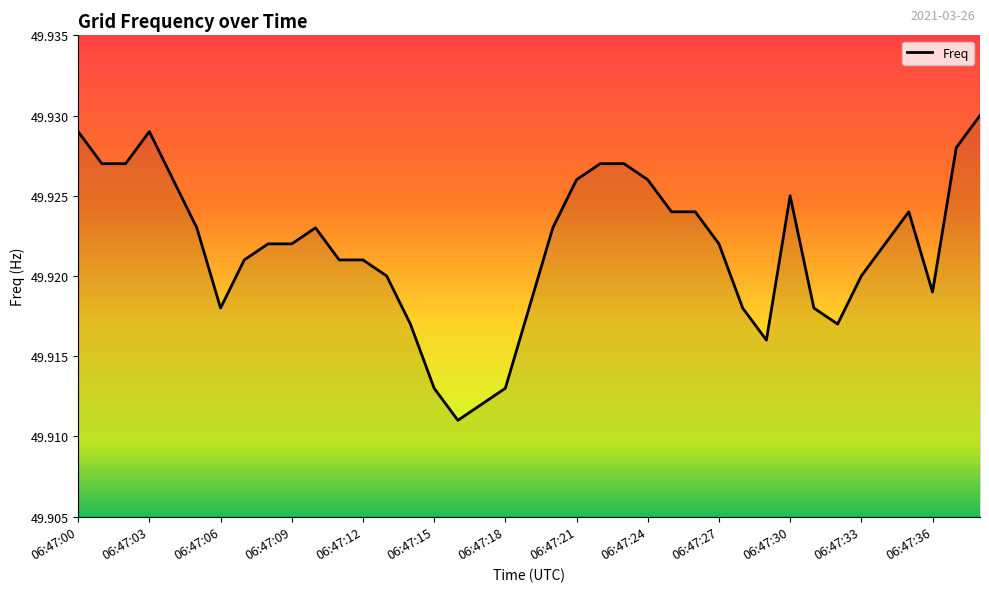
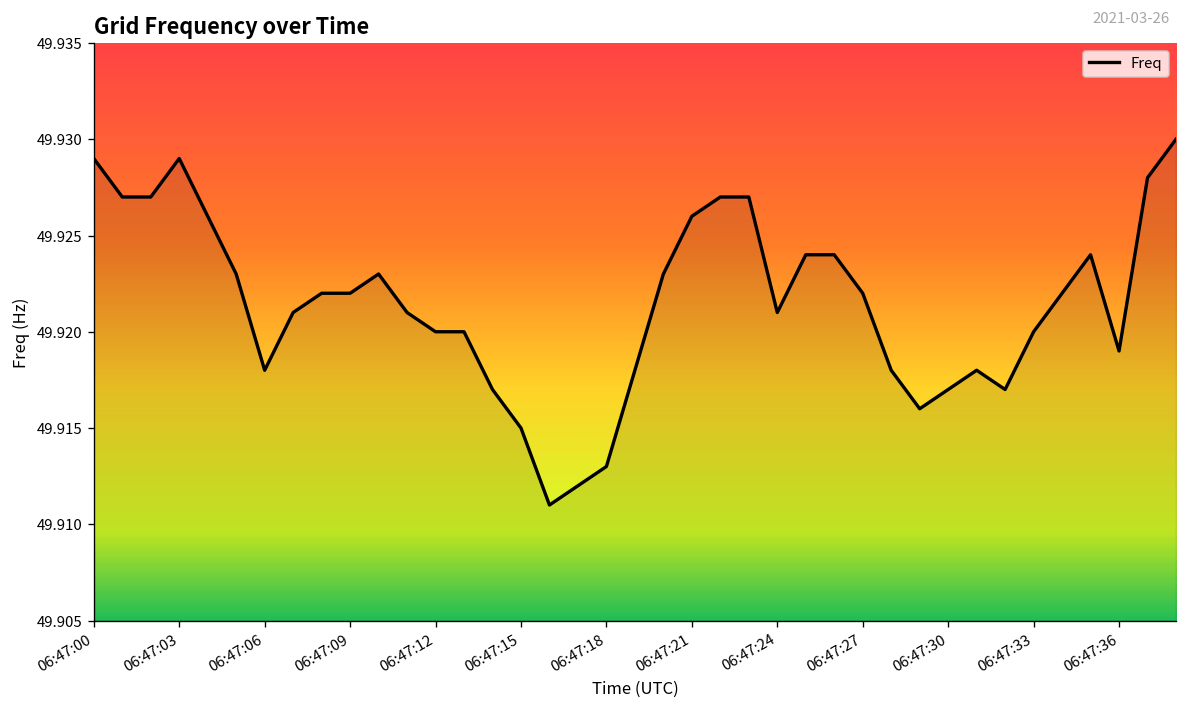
06:47:12: 49.921 -> 49.920
06:47:15: 49.913 -> 49.915
06:47:24: 49.926 -> 49.921
06:47:30: 49.925 -> 49.917
